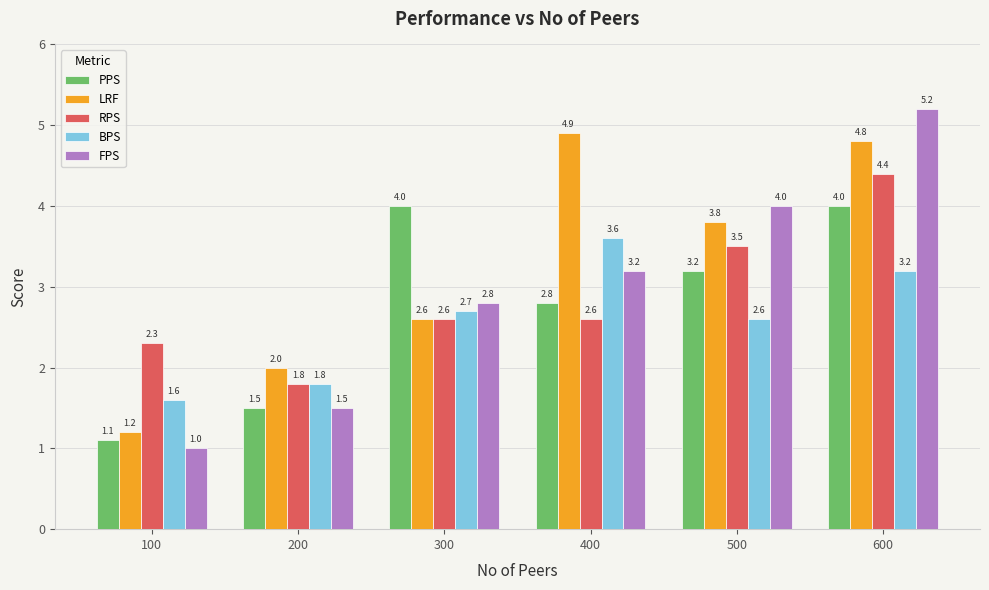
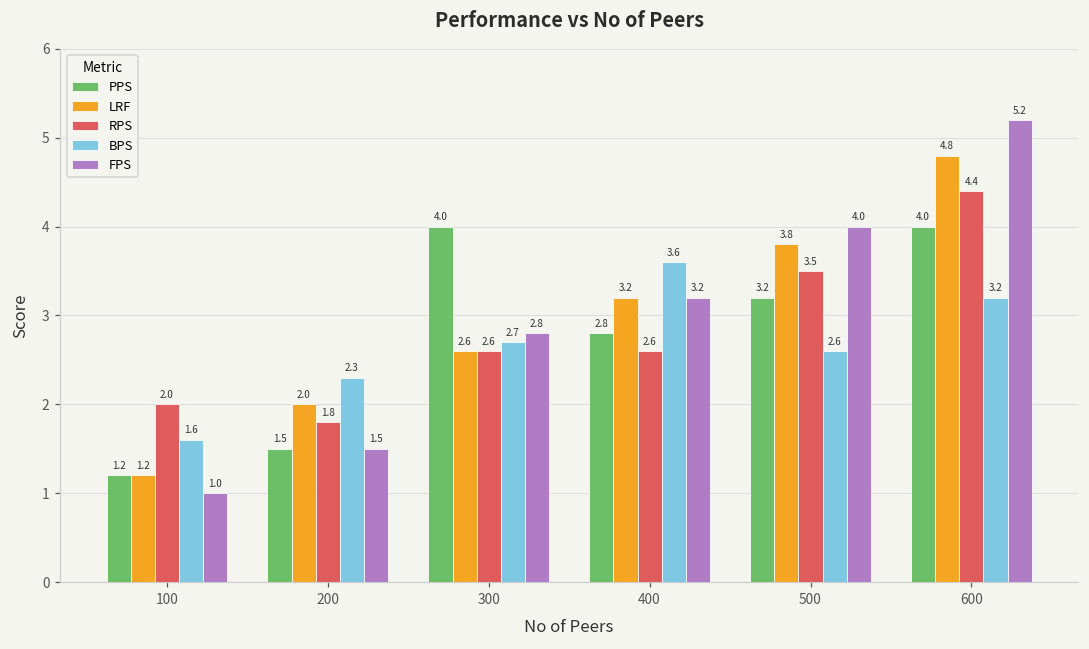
PPS, 100: 1.1 -> 1.2
RPS, 100: 2.3 -> 2.0
BPS, 200: 1.8 -> 2.3
LRF, 400: 4.9 -> 3.2
